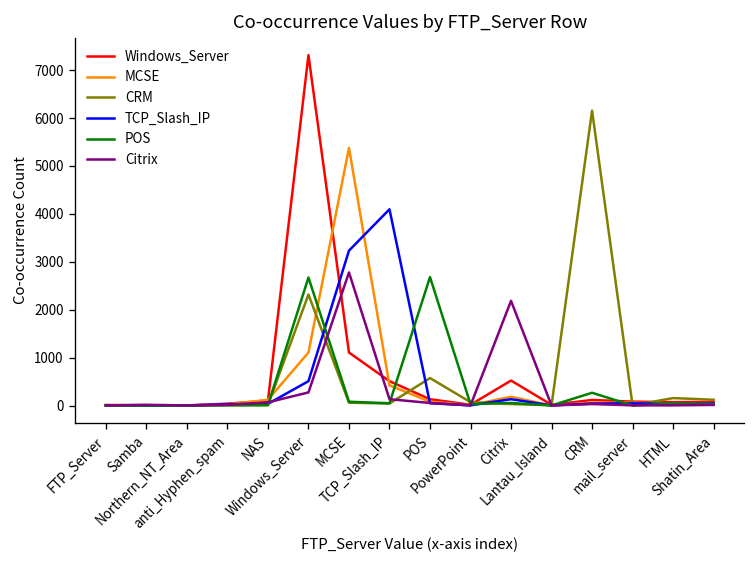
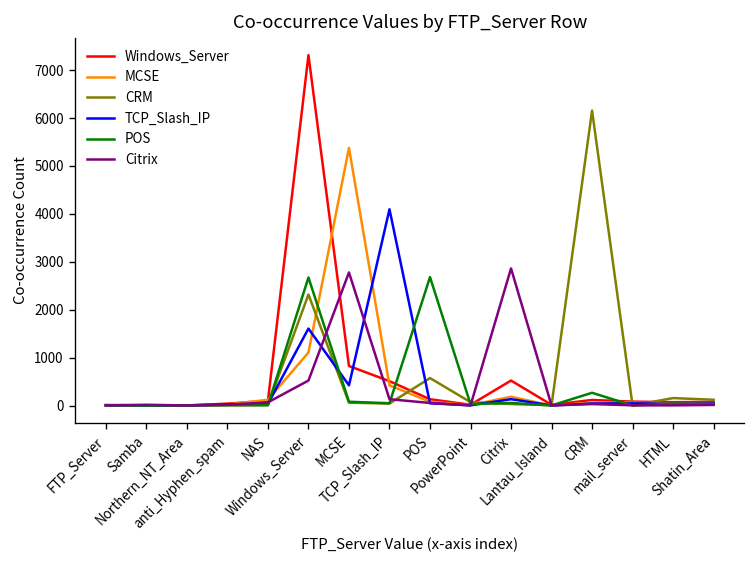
TCP_Slash_IP, Windows_Server: 500 -> 1600
Citrix, Windows_Server: 300 -> 500
Windows_Server, MCSE: 1100 -> 800
TCP_Slash_IP, MCSE: 3200 -> 400
Citrix, Citrix: 2200 -> 2900
